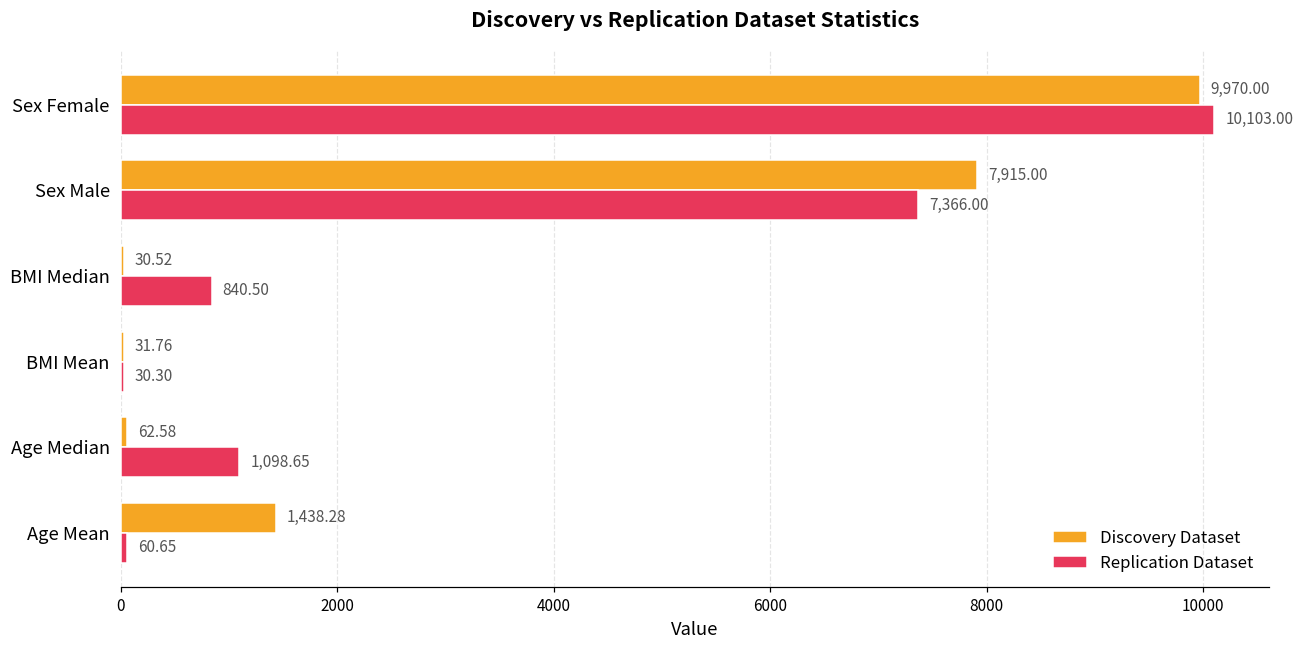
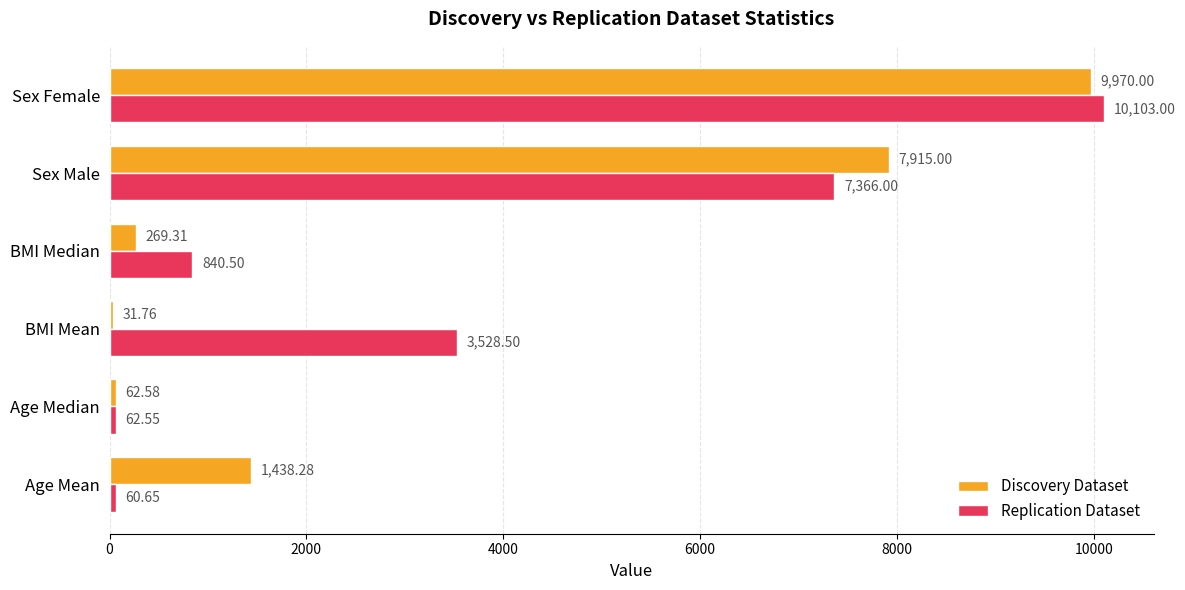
Discovery Dataset, BMI Median: 30.52 -> 269.31
Replication Dataset, BMI Mean: 30.30 -> 3,528.50
Replication Dataset, Age Median: 1,098.65 -> 62.55
